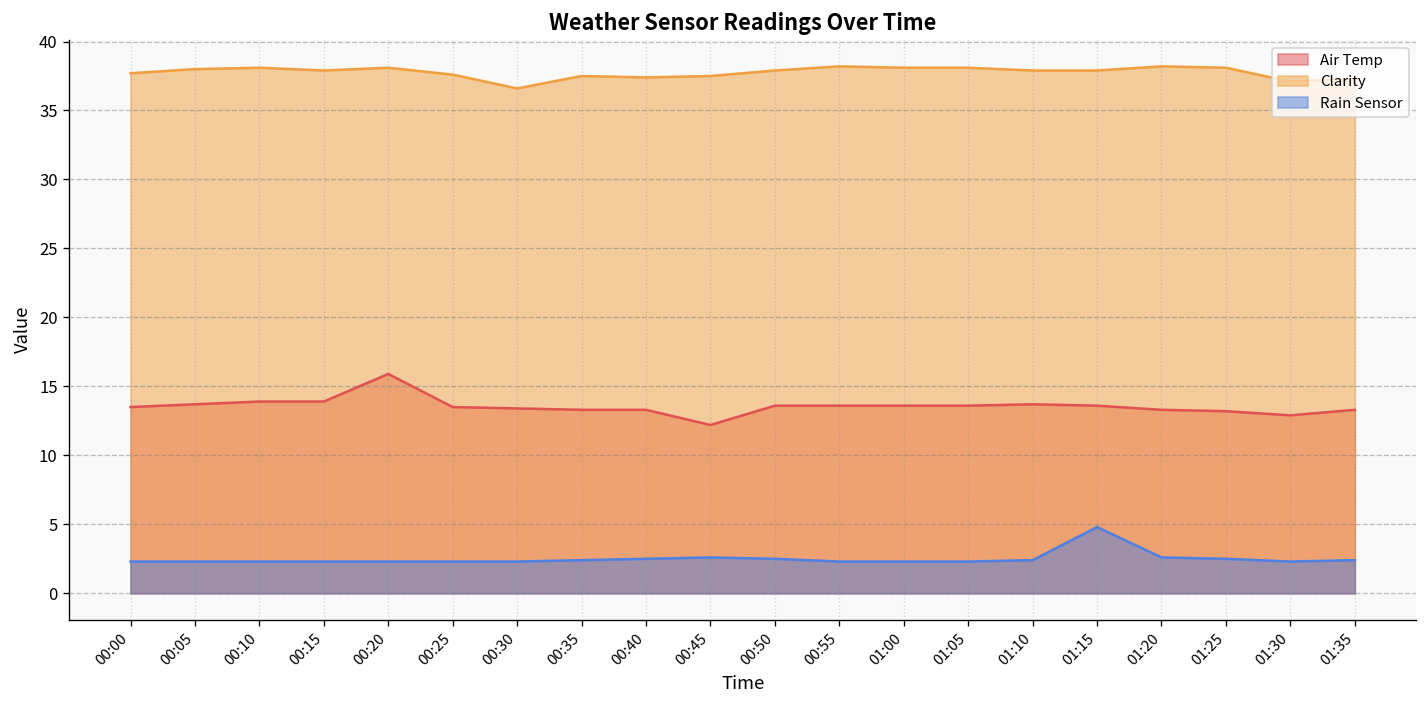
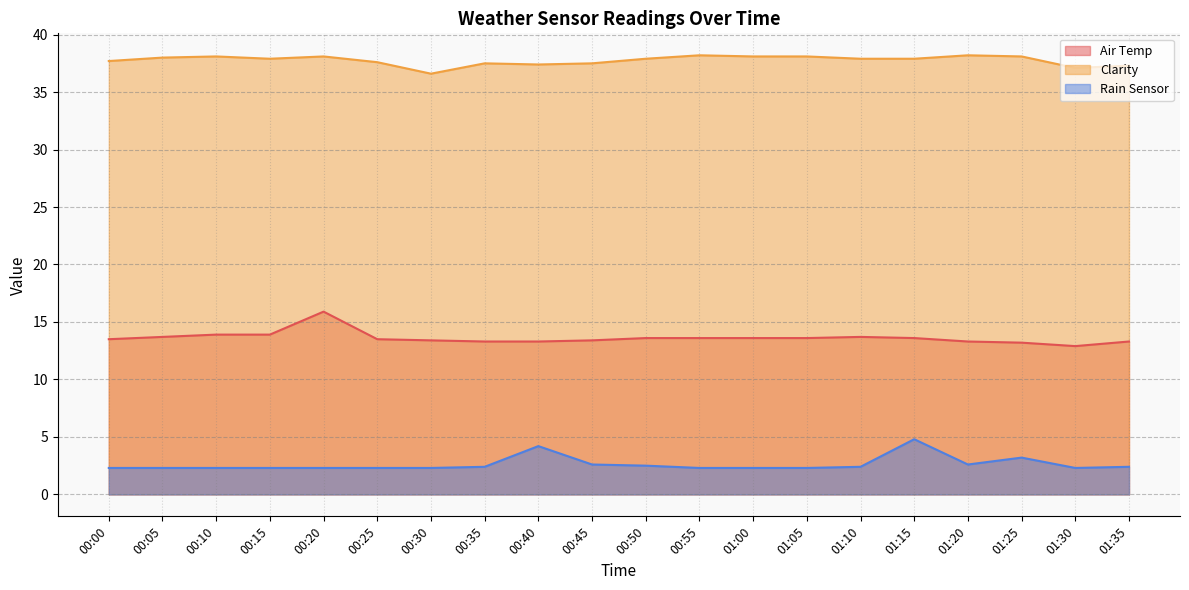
Rain Sensor, 00:40: 2.5 -> 4.2
Air Temp, 00:45: 12.2 -> 13.4
Rain Sensor, 01:25: 2.5 -> 3.2
